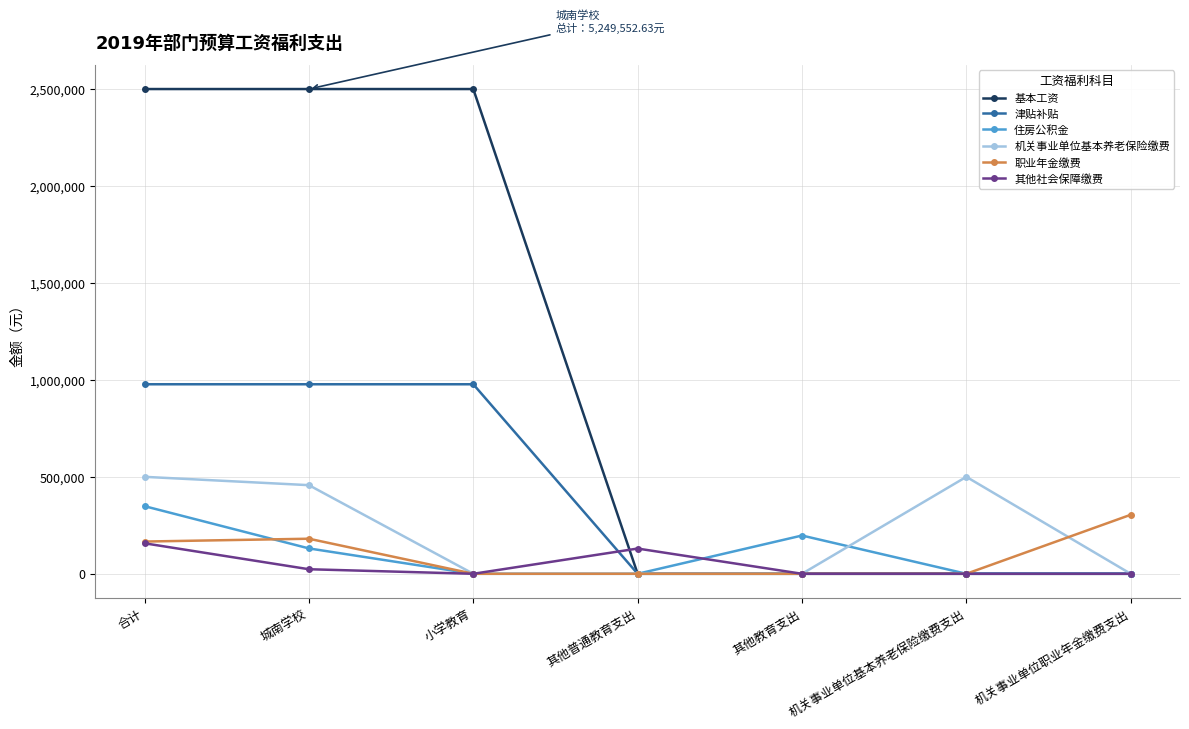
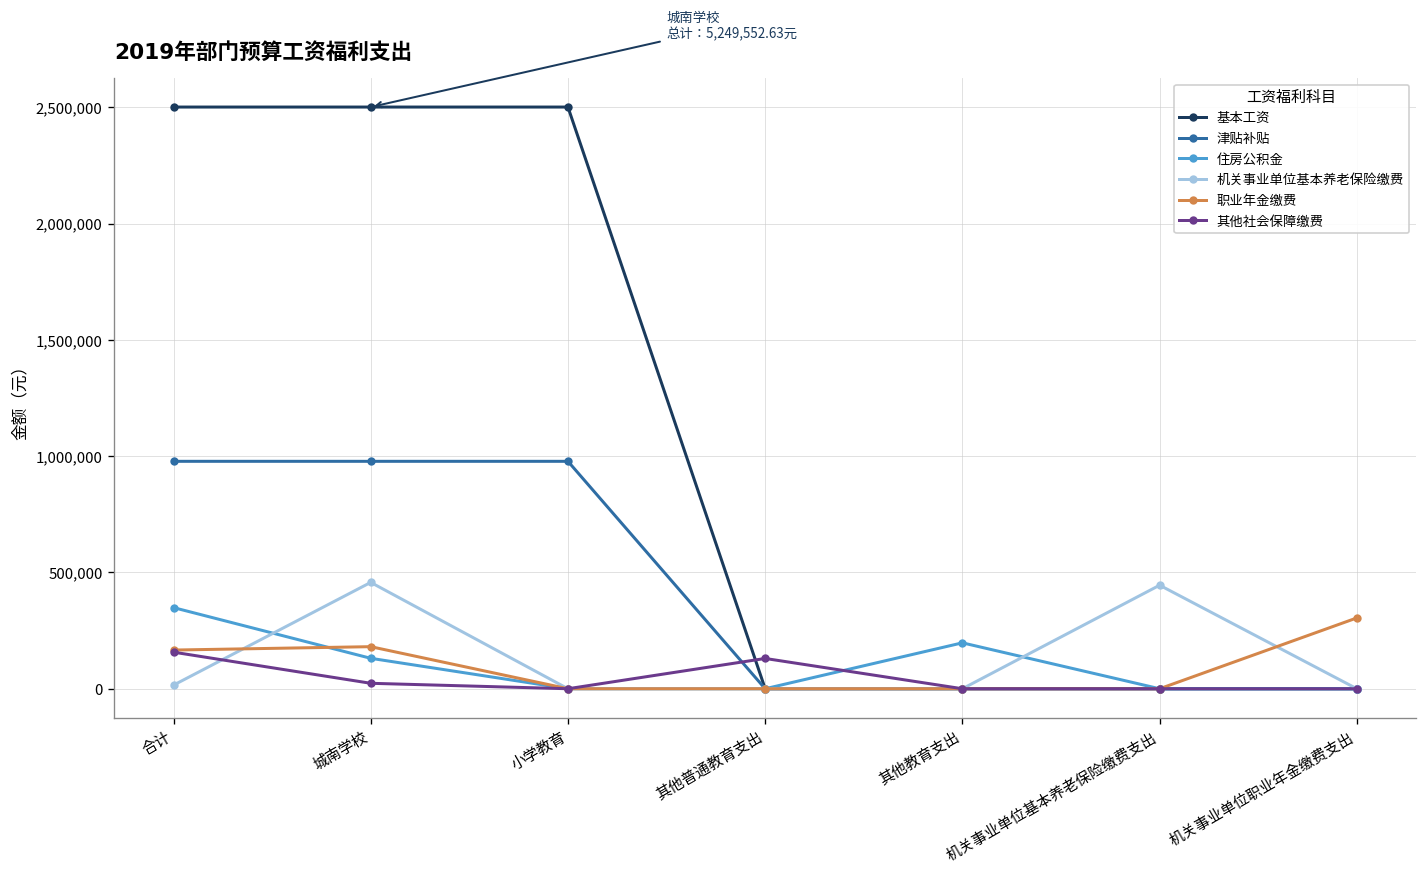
机关事业单位基本养老保险缴费, 合计: 500,000 -> 20,000
机关事业单位基本养老保险缴费, 机关事业单位基本养老保险缴费支出: 500,000 -> 450,000
